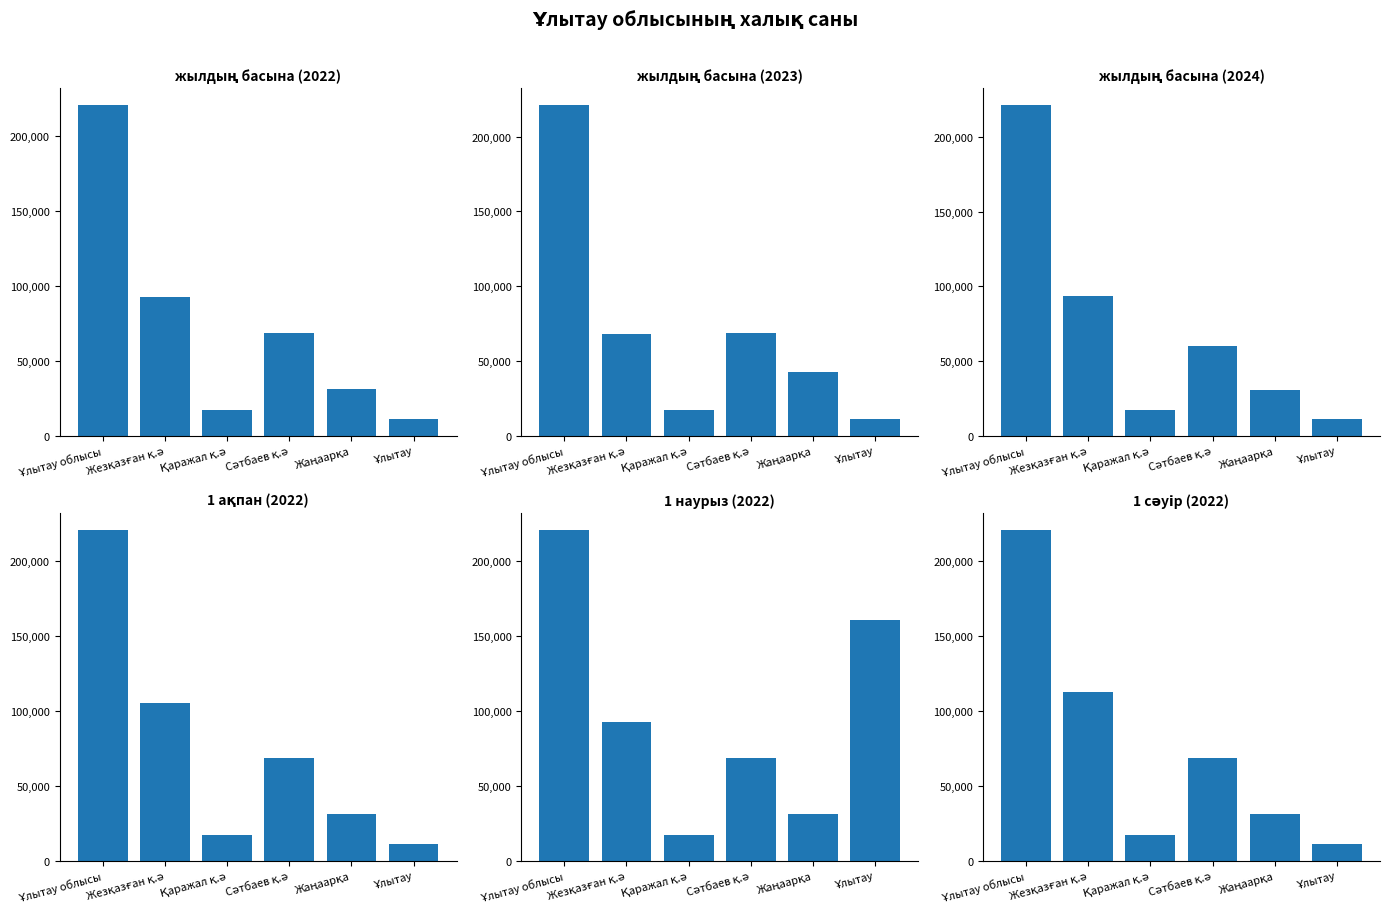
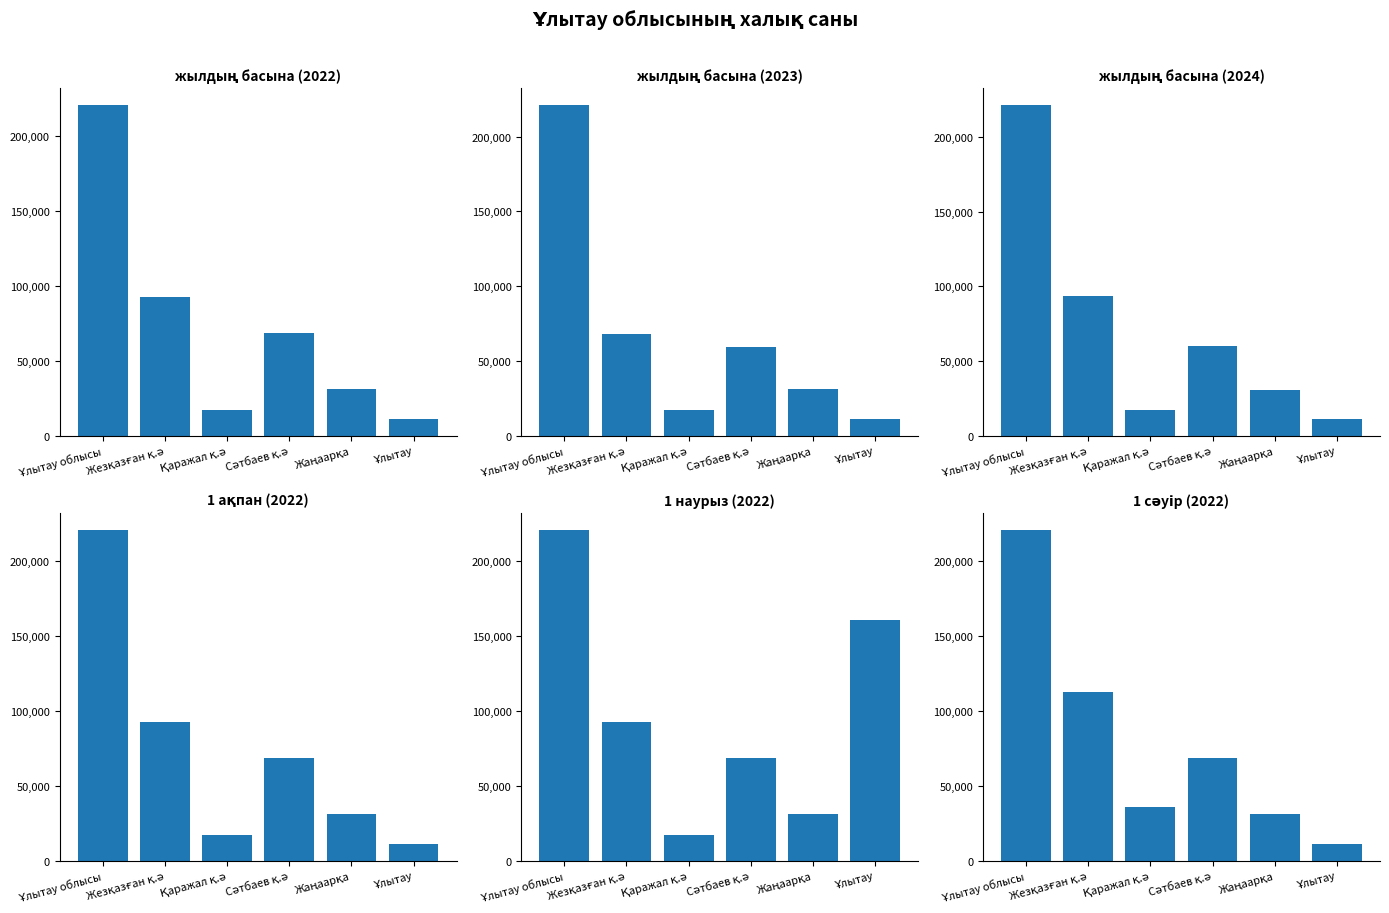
жылдың басына (2023), Сәтбаев қ.ә: 69,000 -> 59,000
жылдың басына (2023), Жаңаарқа: 43,000 -> 31,000
1 ақпан (2022), Жезқазған қ.ә: 105,000 -> 92,000
1 сәуір (2022), Қаражал қ.ә: 17,000 -> 36,000
